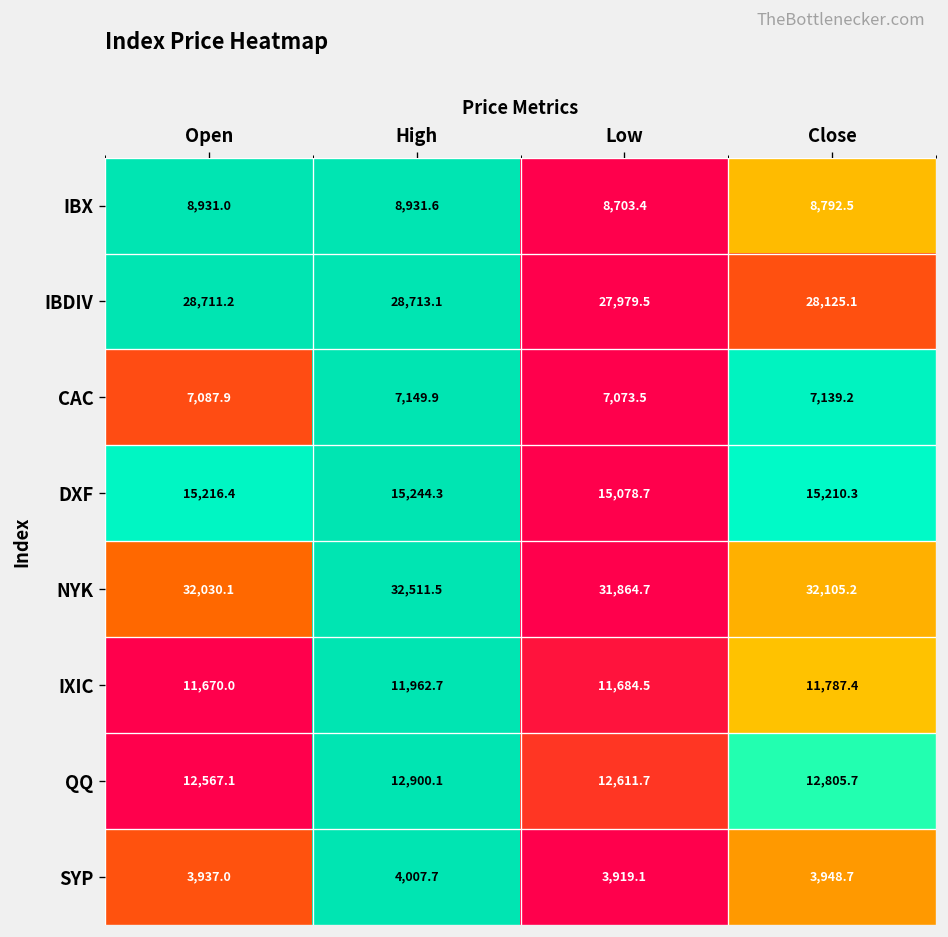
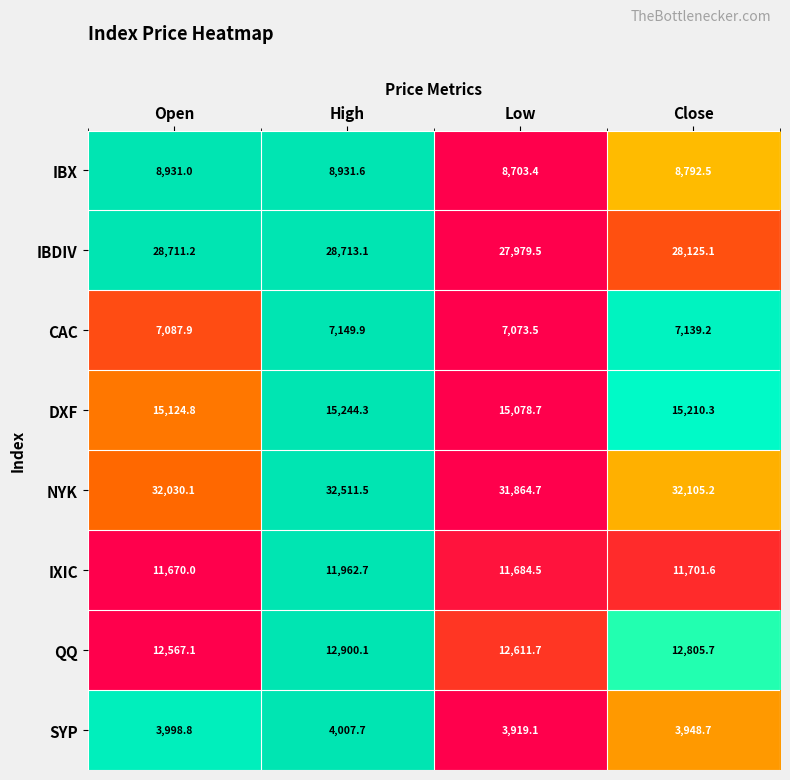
DXF, Open: 15,216.4 -> 15,124.8
IXIC, Close: 11,787.4 -> 11,701.6
SYP, Open: 3,937.0 -> 3,998.8
